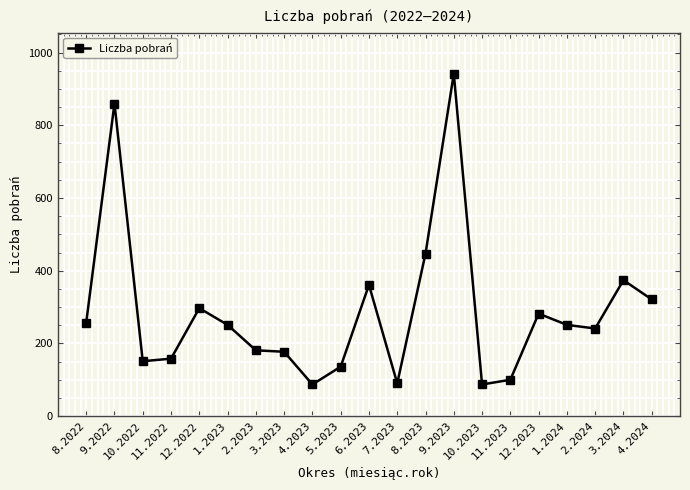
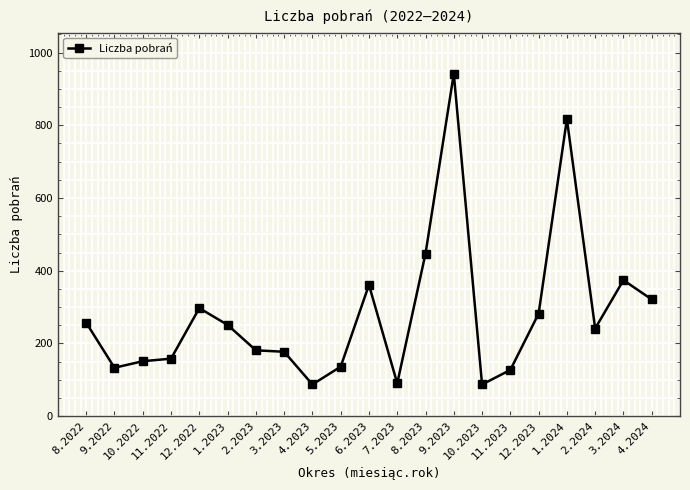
9.2022: 860 -> 130
11.2023: 100 -> 130
1.2024: 250 -> 820
